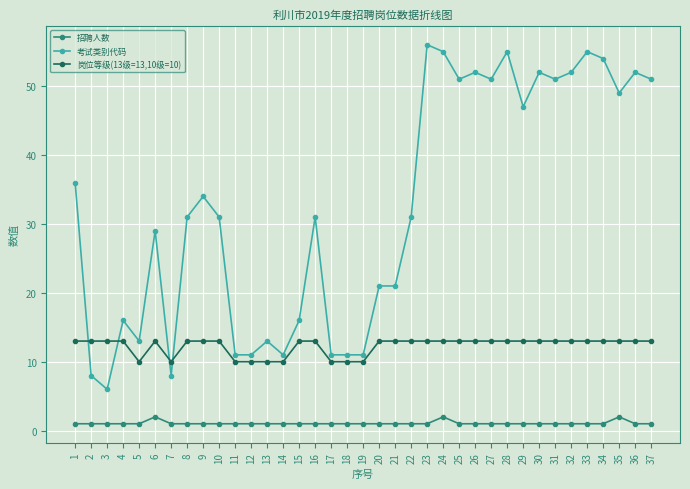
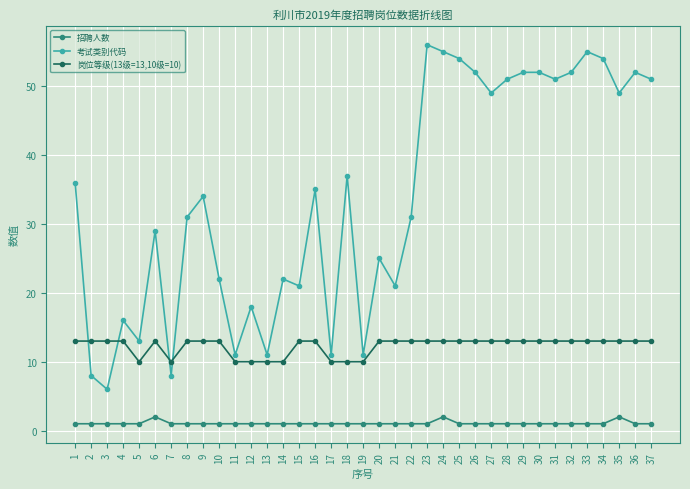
考试类别代码, 10: 31 -> 22
考试类别代码, 12: 11 -> 18
考试类别代码, 13: 13 -> 11
考试类别代码, 14: 11 -> 22
考试类别代码, 15: 16 -> 21
考试类别代码, 16: 31 -> 35
考试类别代码, 18: 11 -> 37
考试类别代码, 20: 21 -> 25
考试类别代码, 25: 51 -> 54
考试类别代码, 27: 51 -> 49
考试类别代码, 28: 55 -> 51
考试类别代码, 29: 47 -> 52
